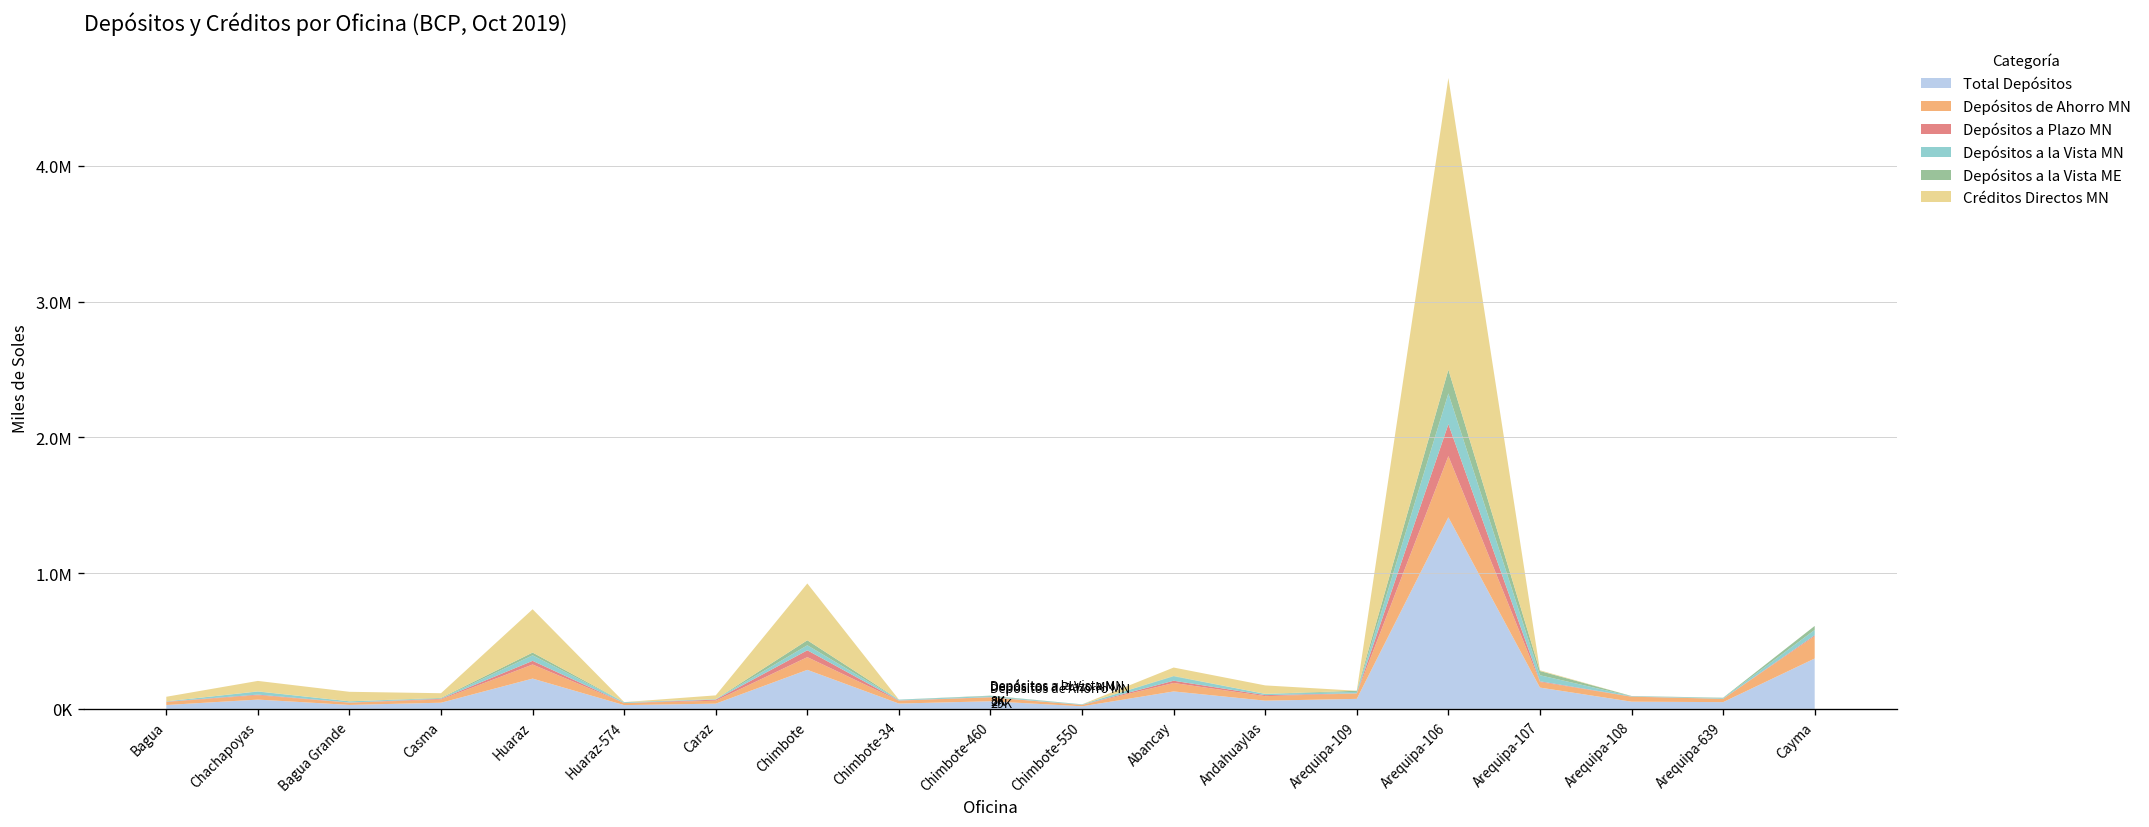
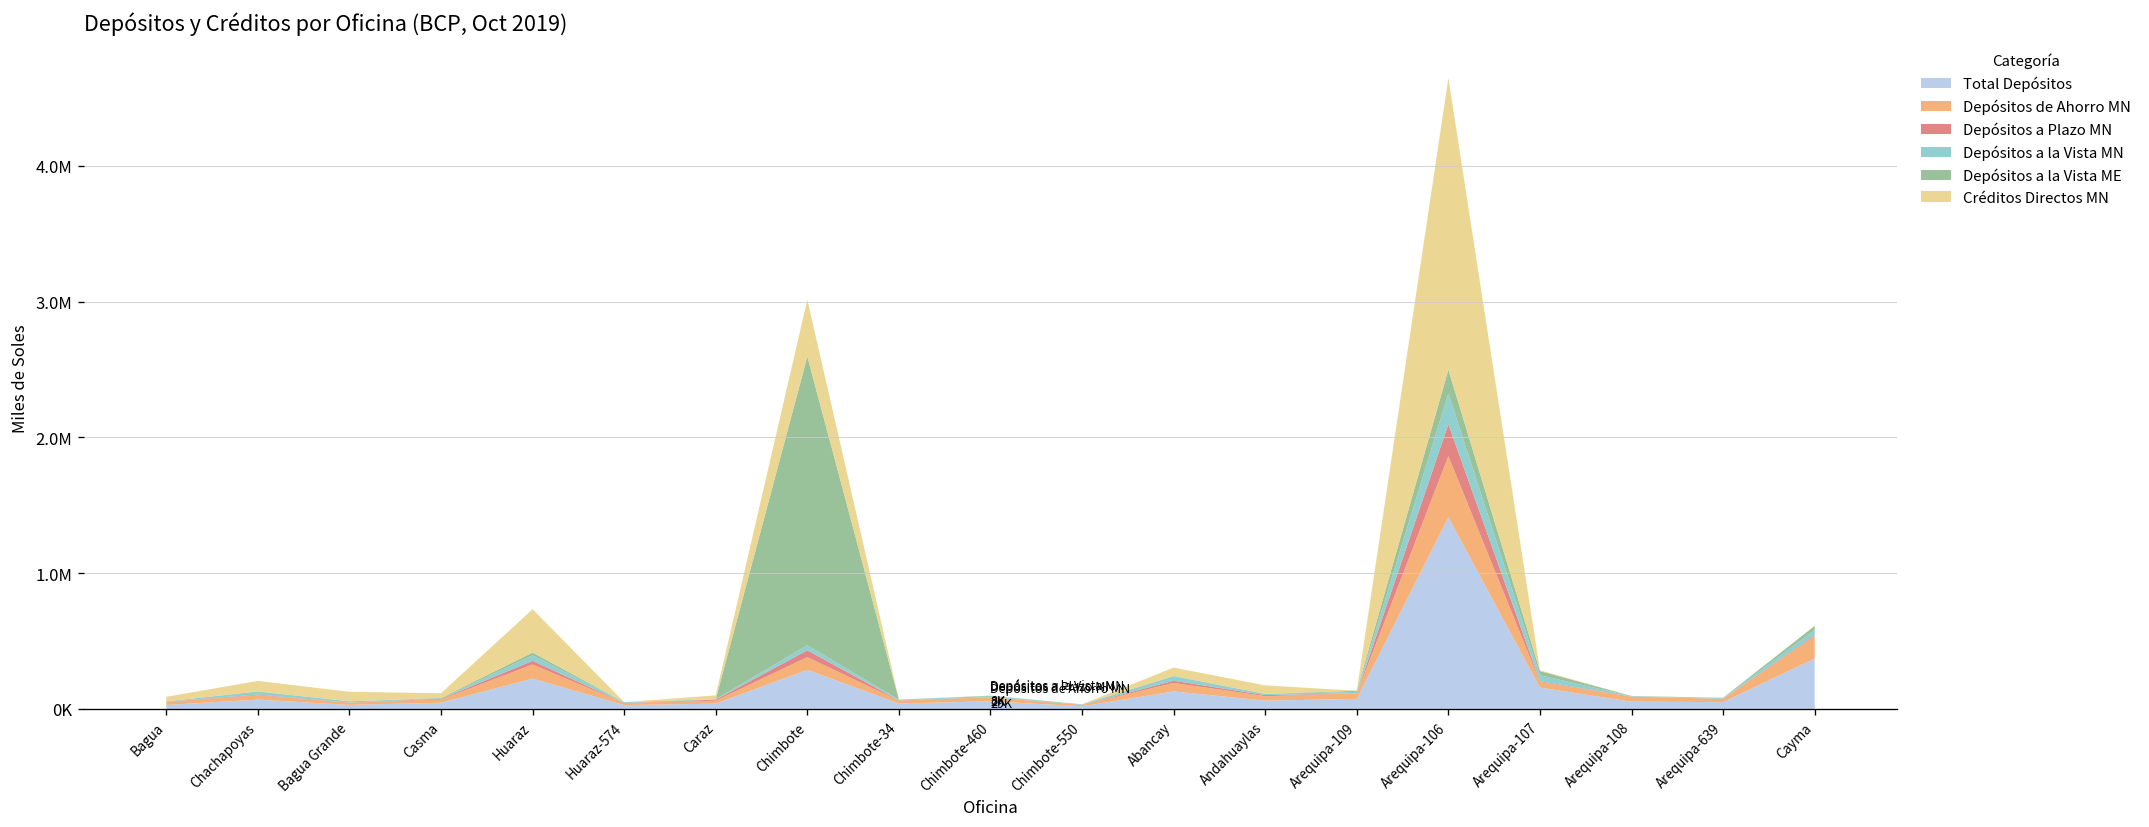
Depósitos a la Vista ME, Chimbote: 40000 -> 2130000
